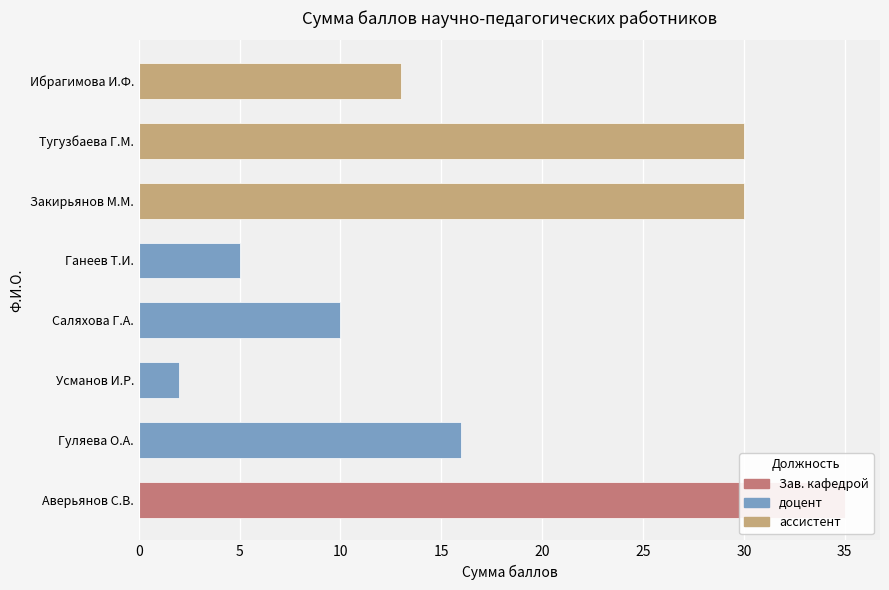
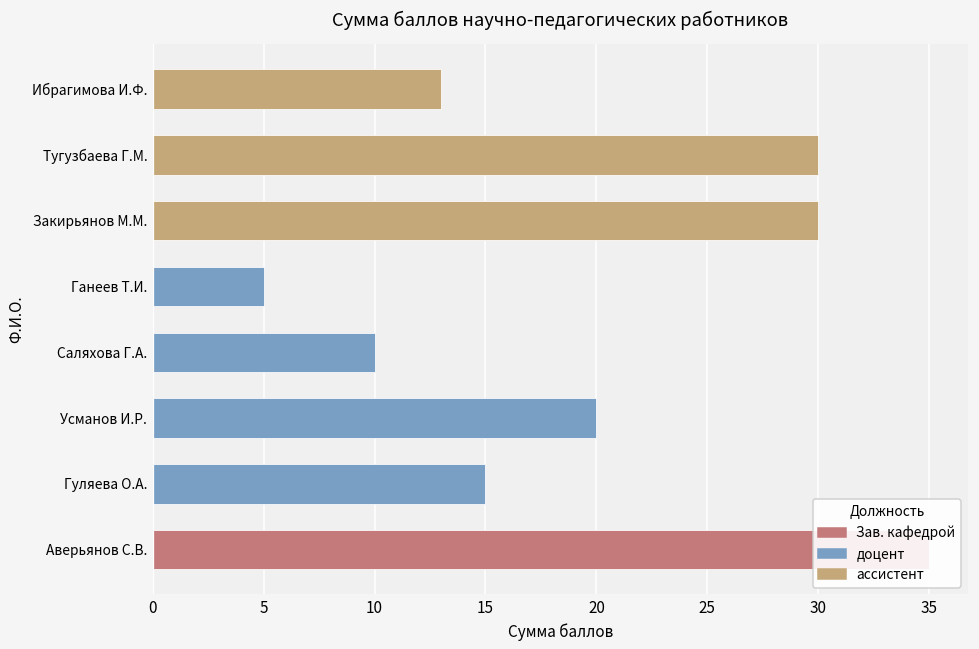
доцент, Усманов И.Р.: 2 -> 20
доцент, Гуляева О.А.: 16 -> 15
